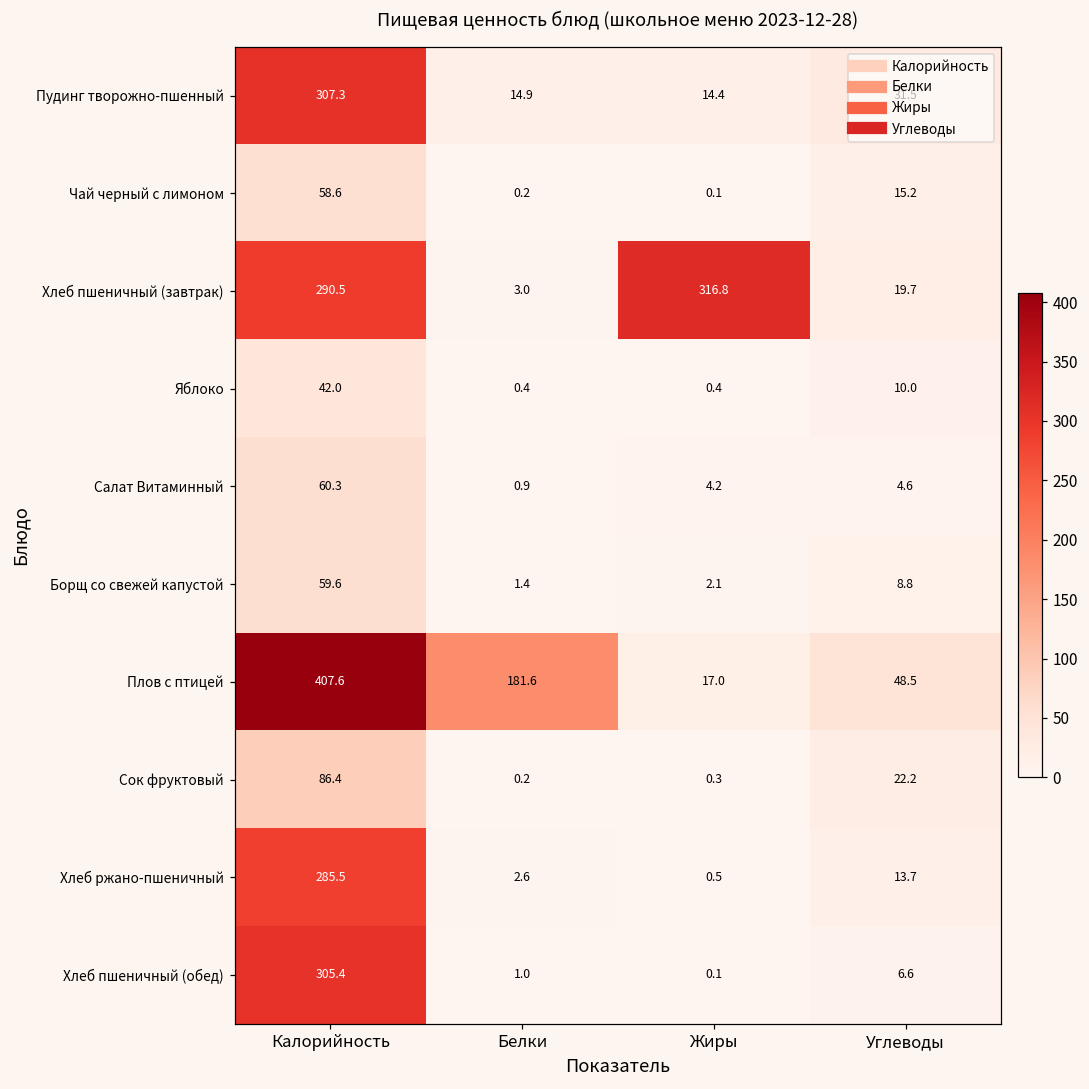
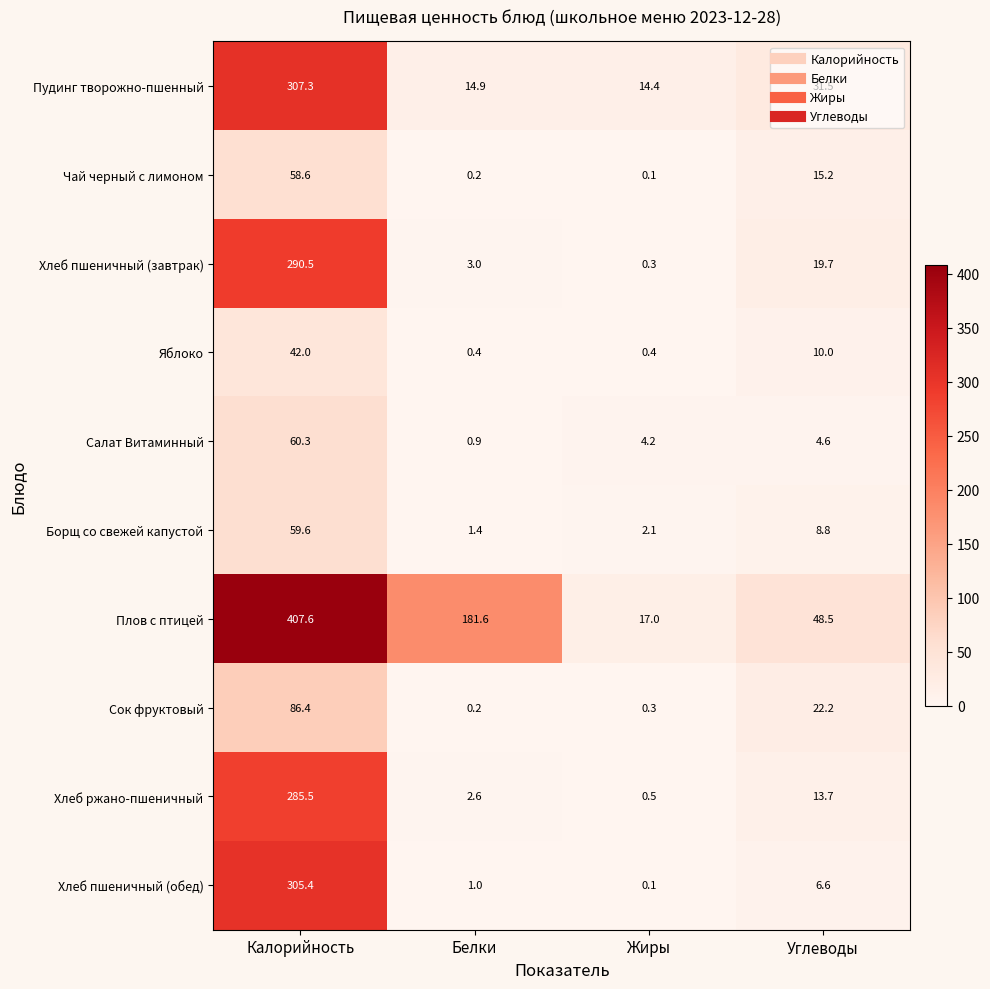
Хлеб пшеничный (завтрак), Жиры: 316.8 -> 0.3
